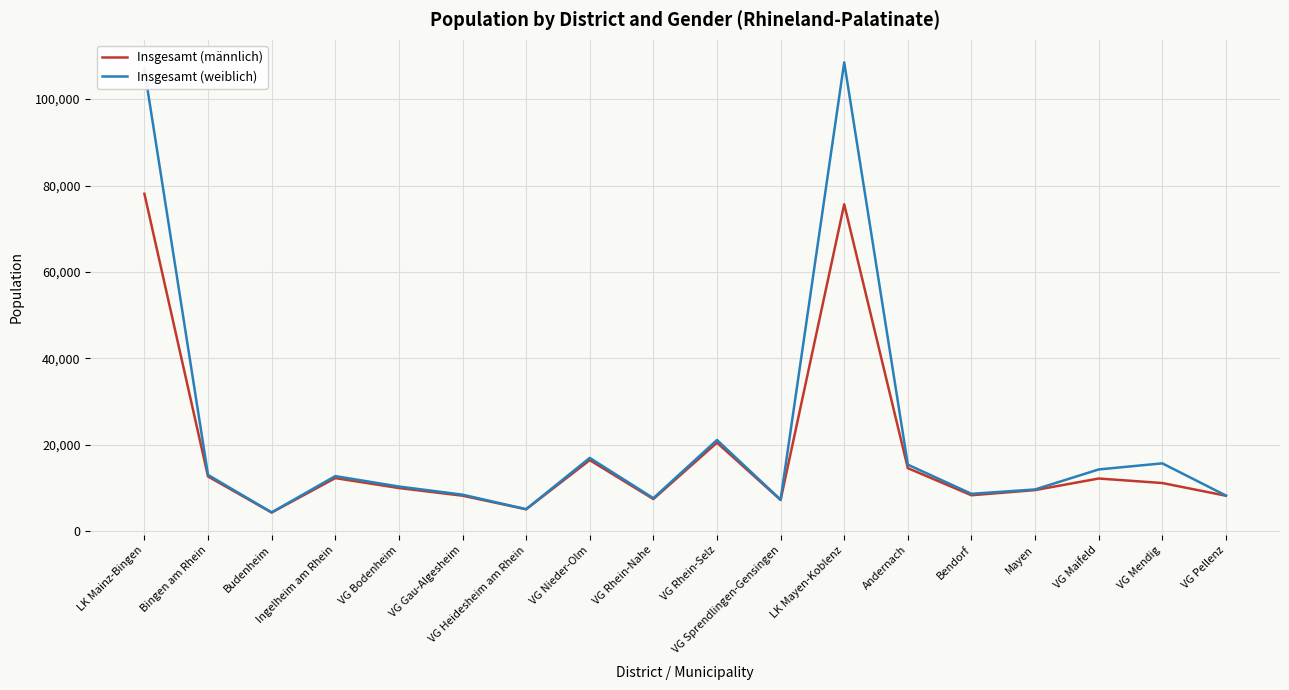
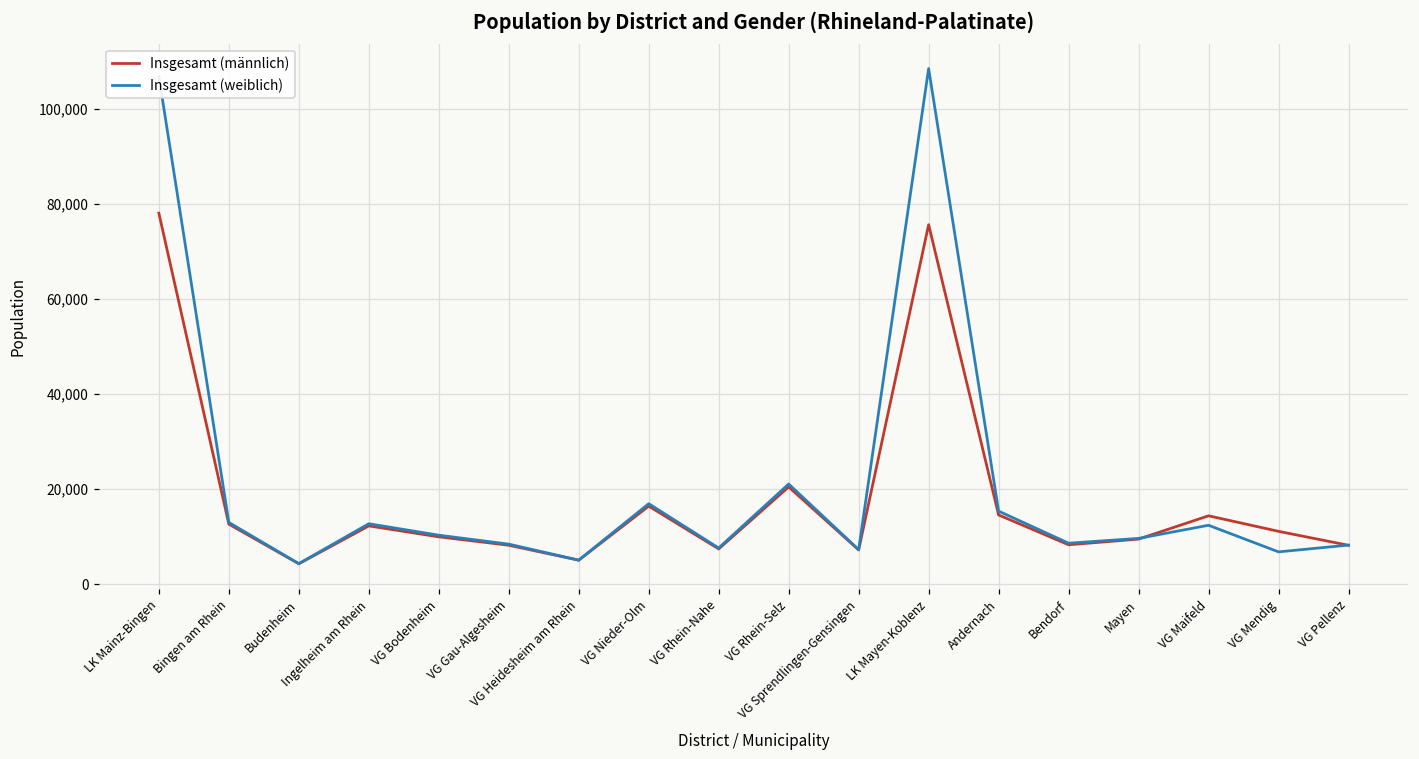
Insgesamt (männlich), VG Maifeld: 12,000 -> 14,000
Insgesamt (weiblich), VG Maifeld: 14,000 -> 12,000
Insgesamt (weiblich), VG Mendig: 16,000 -> 7,000
